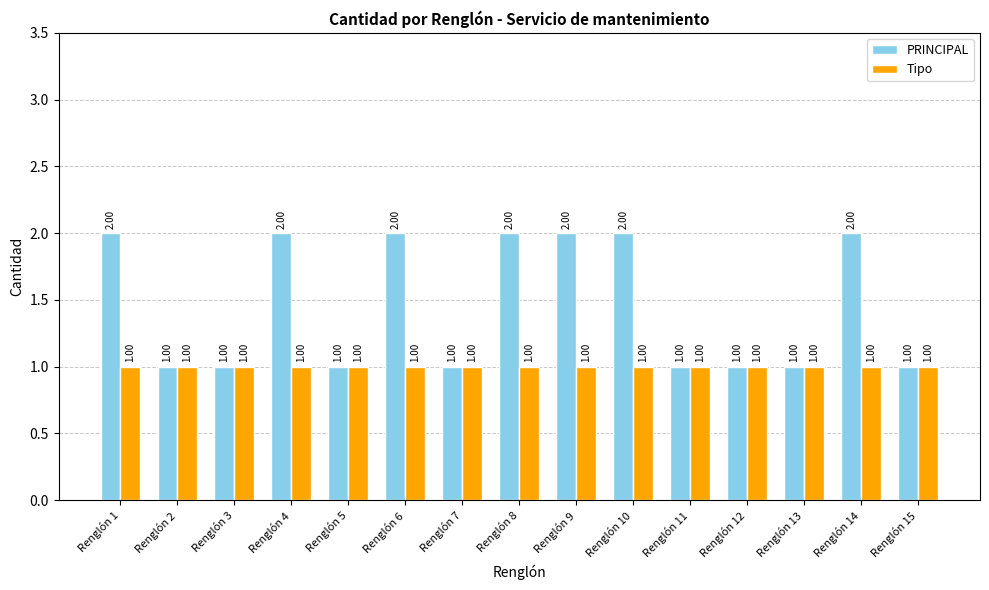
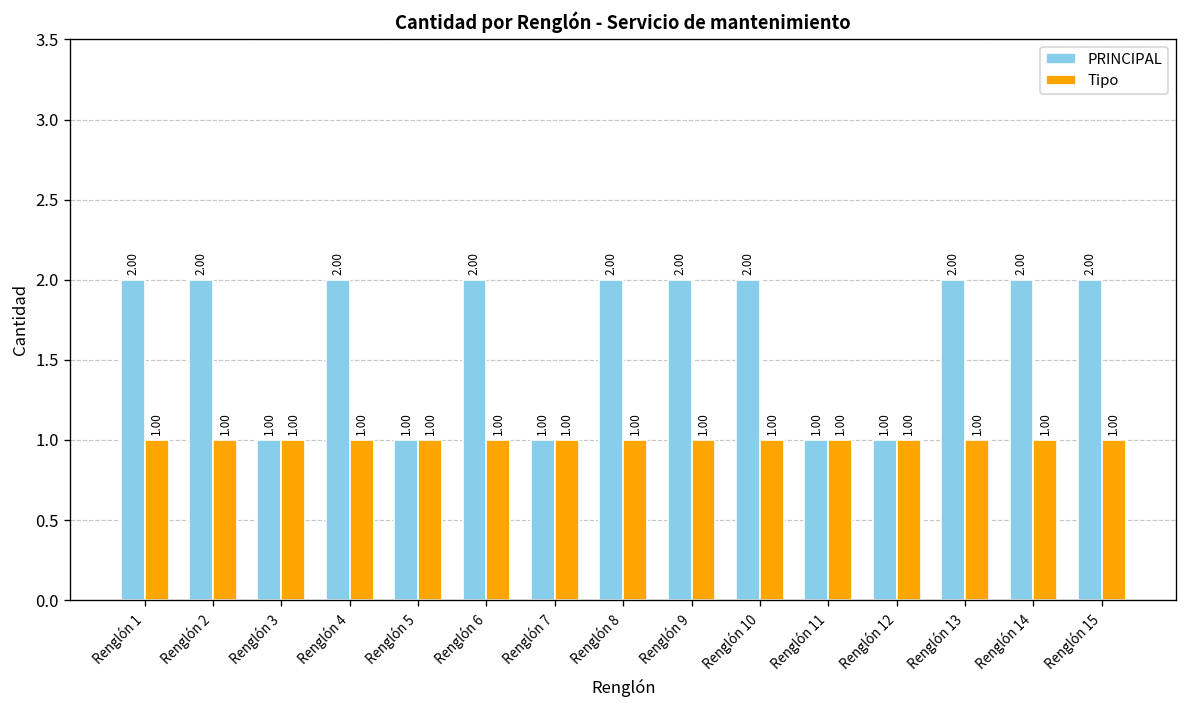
PRINCIPAL, Renglón 2: 1.00 -> 2.00
PRINCIPAL, Renglón 13: 1.00 -> 2.00
PRINCIPAL, Renglón 15: 1.00 -> 2.00
